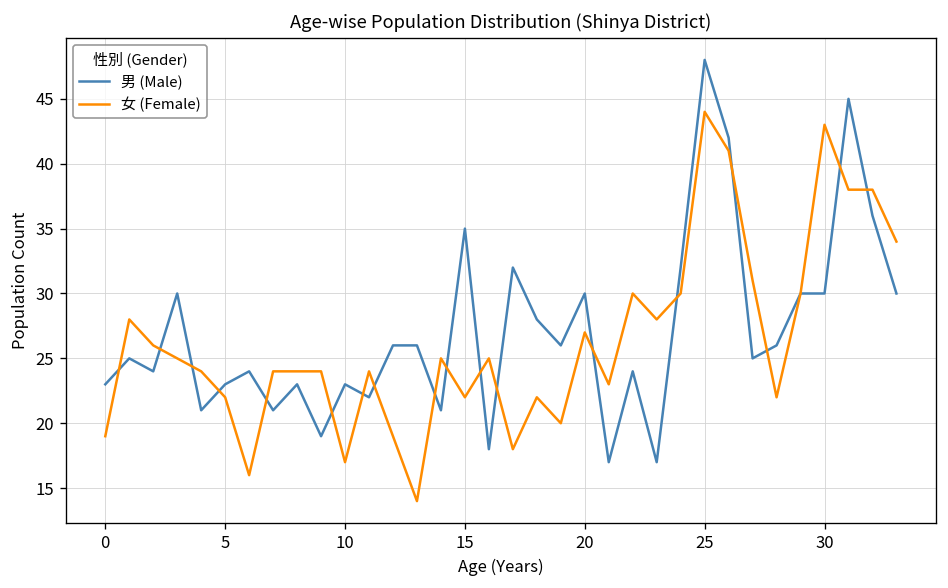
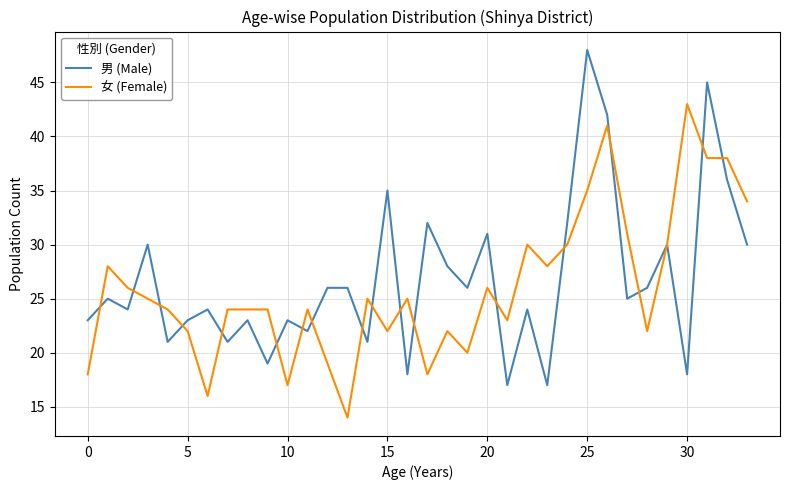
女 (Female), 0: 19 -> 18
男 (Male), 20: 30 -> 31
女 (Female), 20: 27 -> 26
女 (Female), 25: 44 -> 35
男 (Male), 30: 30 -> 18
